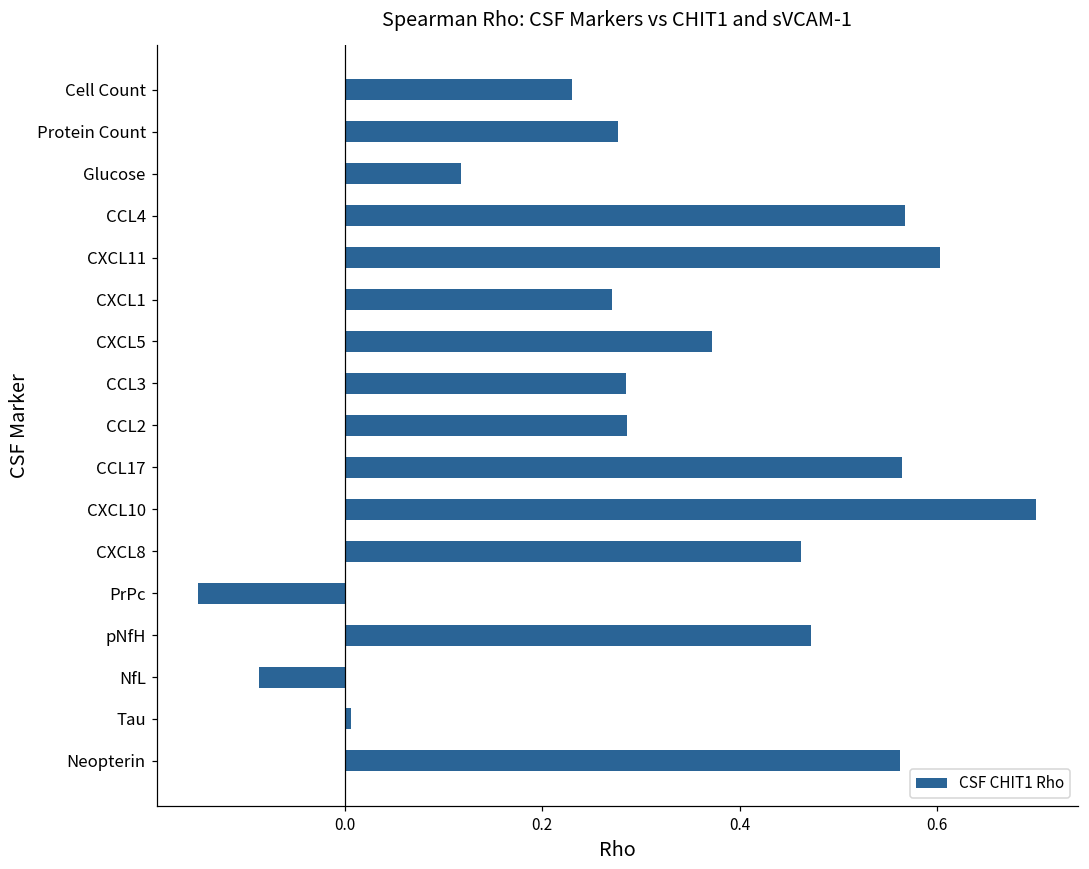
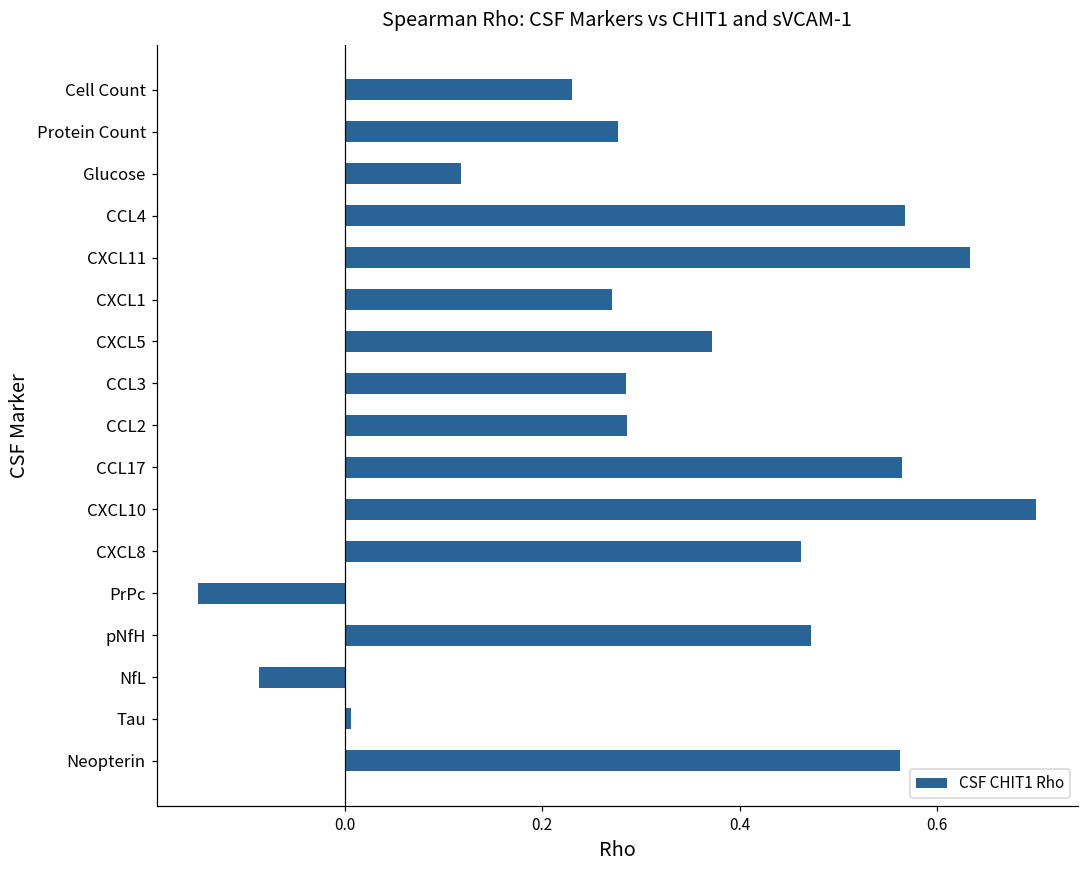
CXCL11: 0.60 -> 0.63
